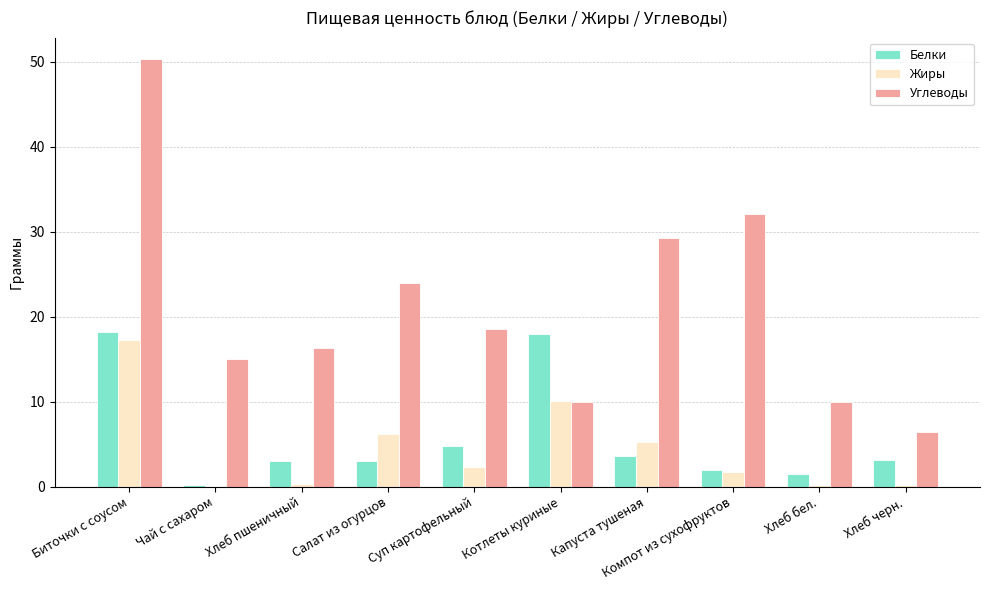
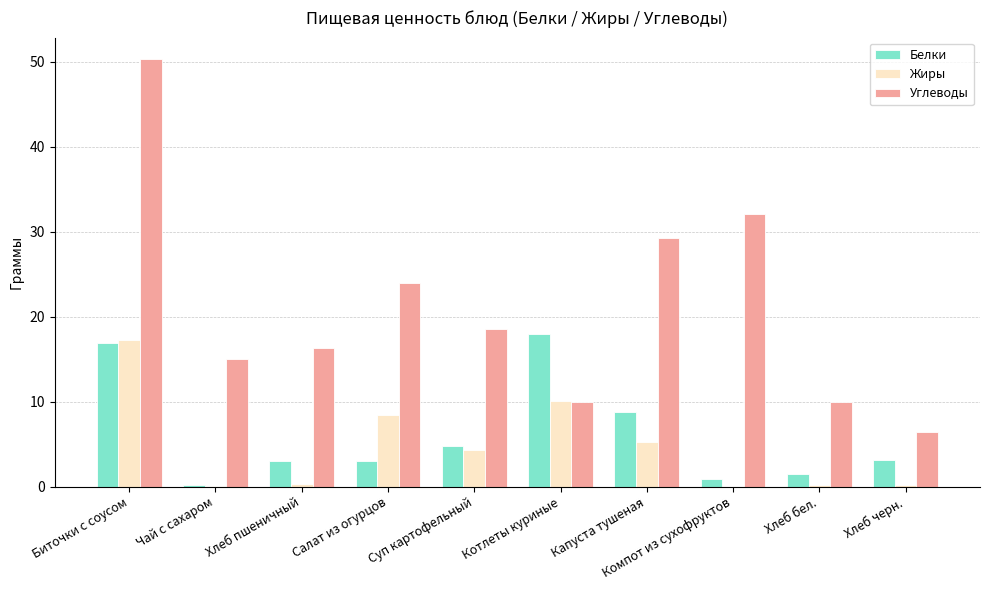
Белки, Биточки с соусом: 18 -> 17
Жиры, Салат из огурцов: 6 -> 8
Жиры, Суп картофельный: 2 -> 4
Белки, Капуста тушеная: 4 -> 9
Белки, Компот из сухофруктов: 2 -> 1
Жиры, Компот из сухофруктов: 2 -> 0
